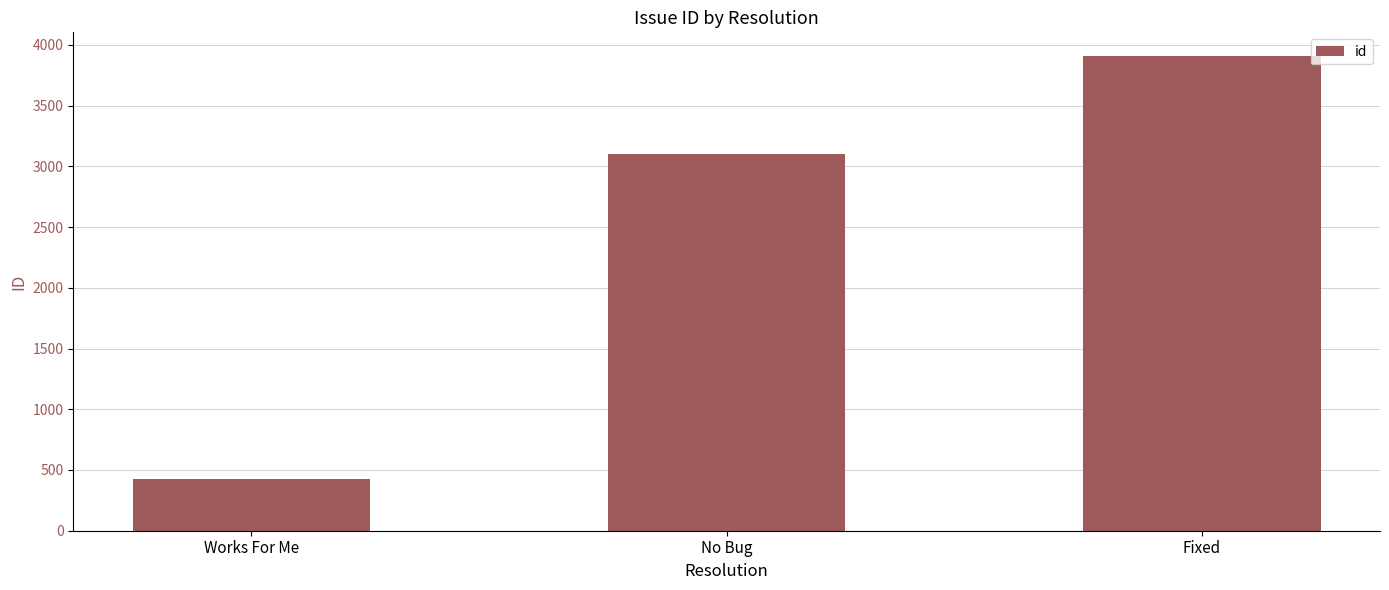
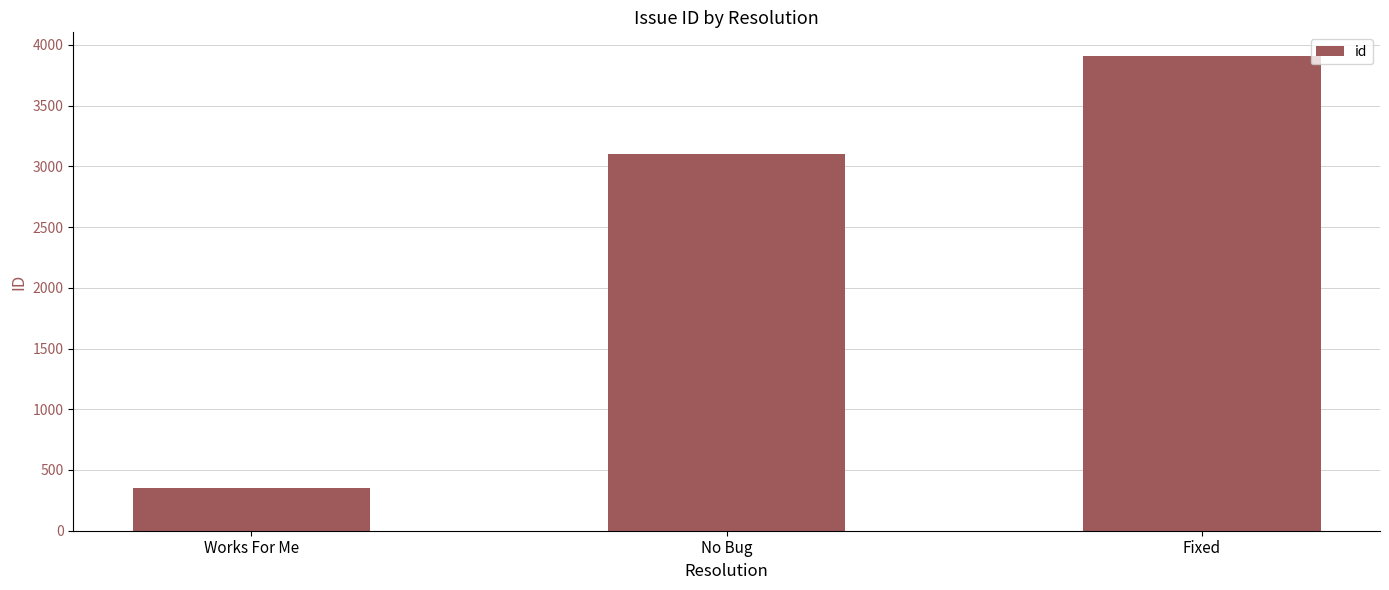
Works For Me: 420 -> 350
